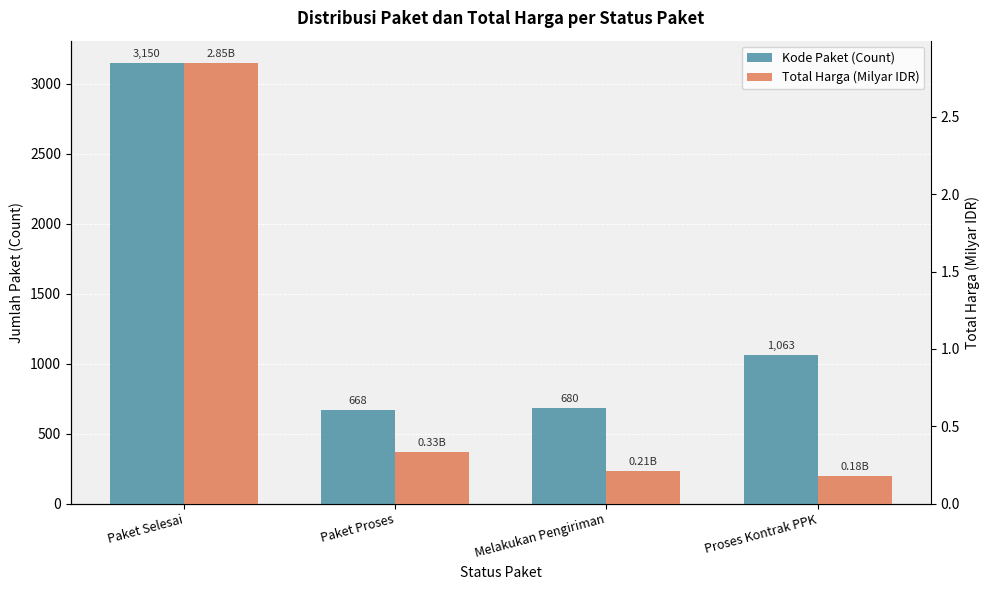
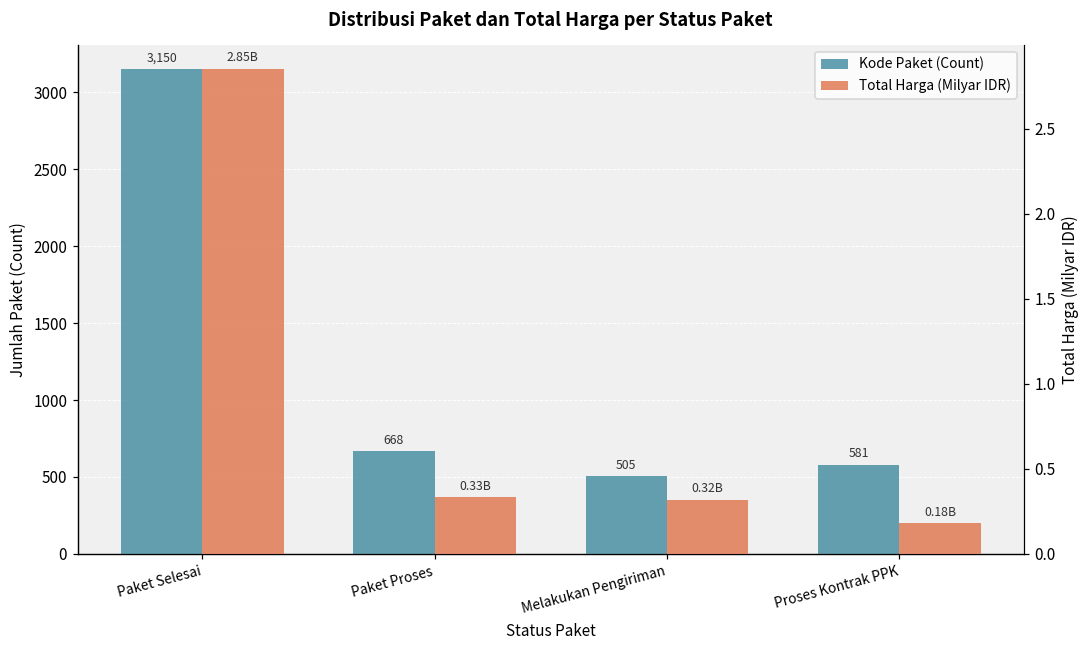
Kode Paket (Count), Melakukan Pengiriman: 680 -> 505
Kode Paket (Count), Proses Kontrak PPK: 1,063 -> 581
Total Harga (Milyar IDR), Melakukan Pengiriman: 0.21B -> 0.32B
